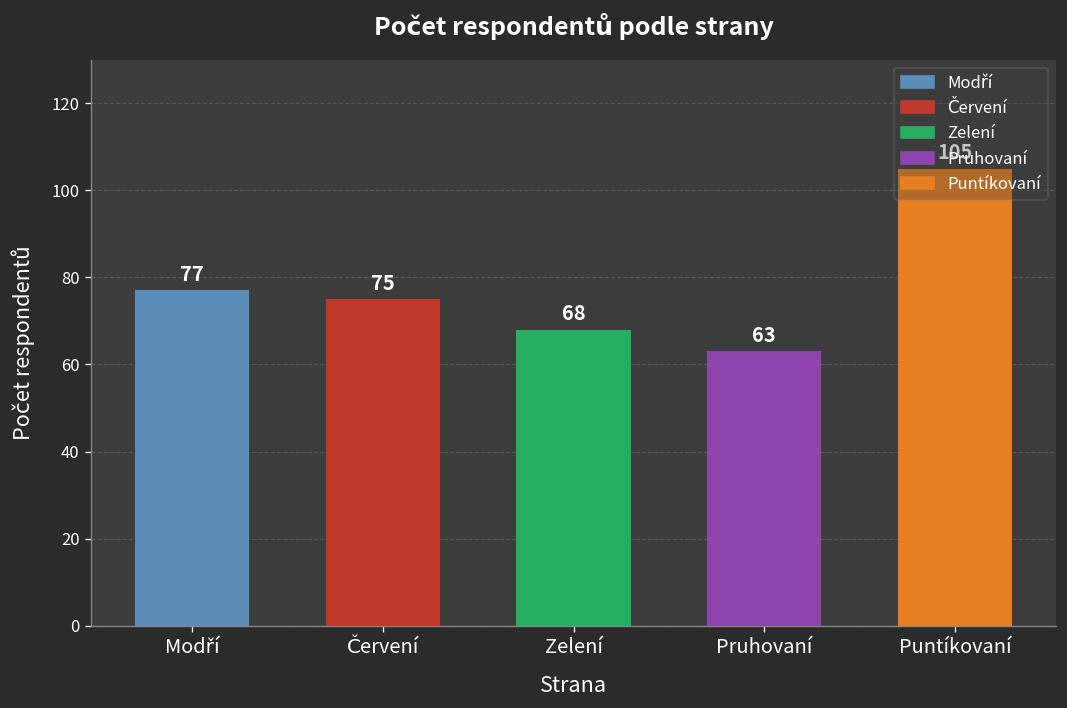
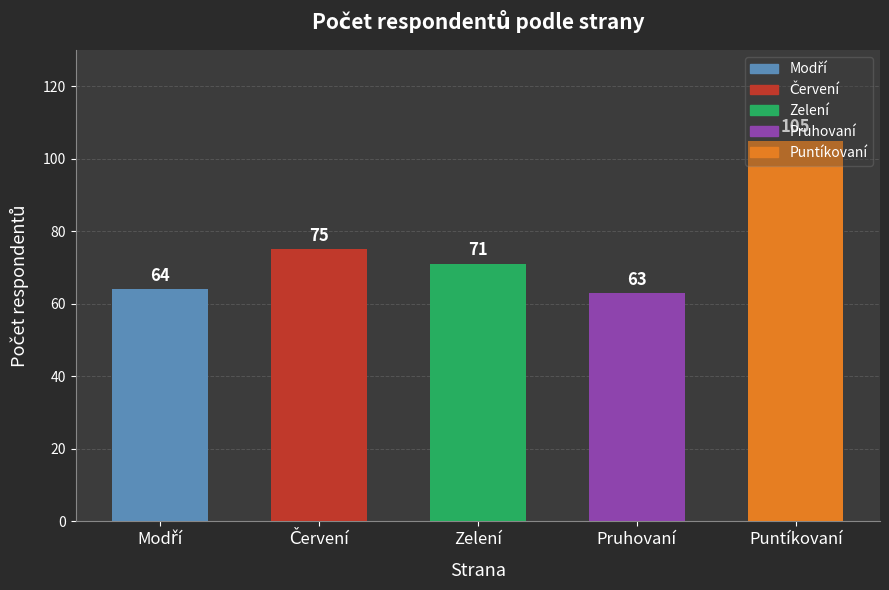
Modří: 77 -> 64
Zelení: 68 -> 71
